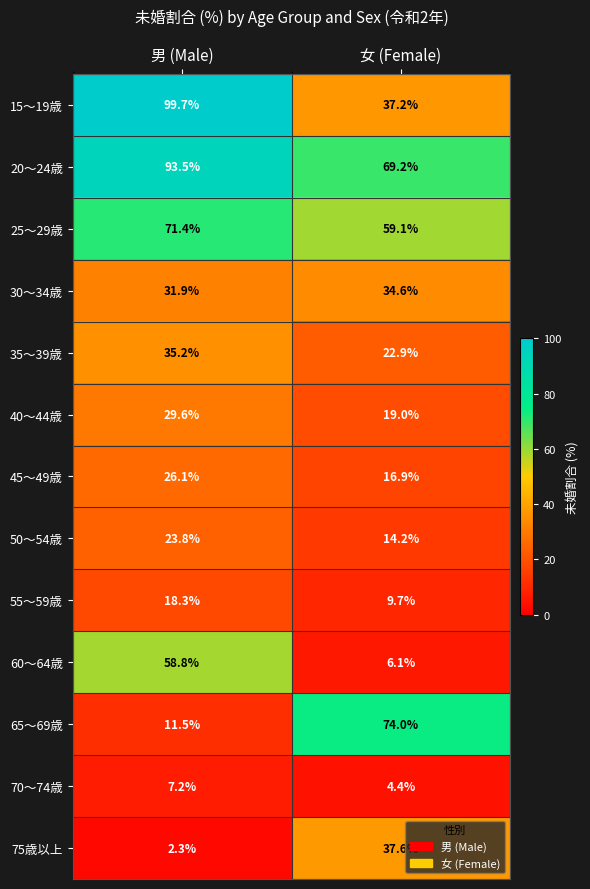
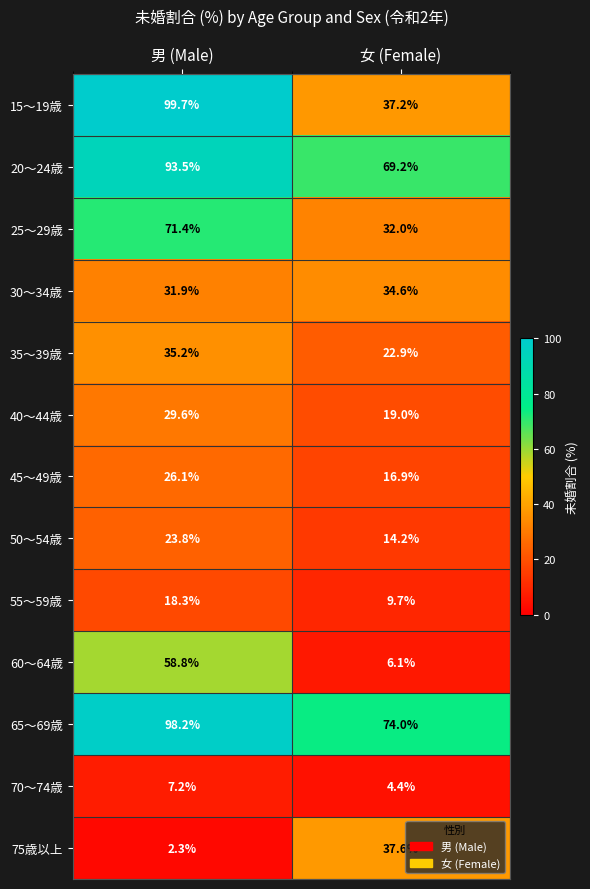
25～29歳, 女 (Female): 59.1% -> 32.0%
65～69歳, 男 (Male): 11.5% -> 98.2%
